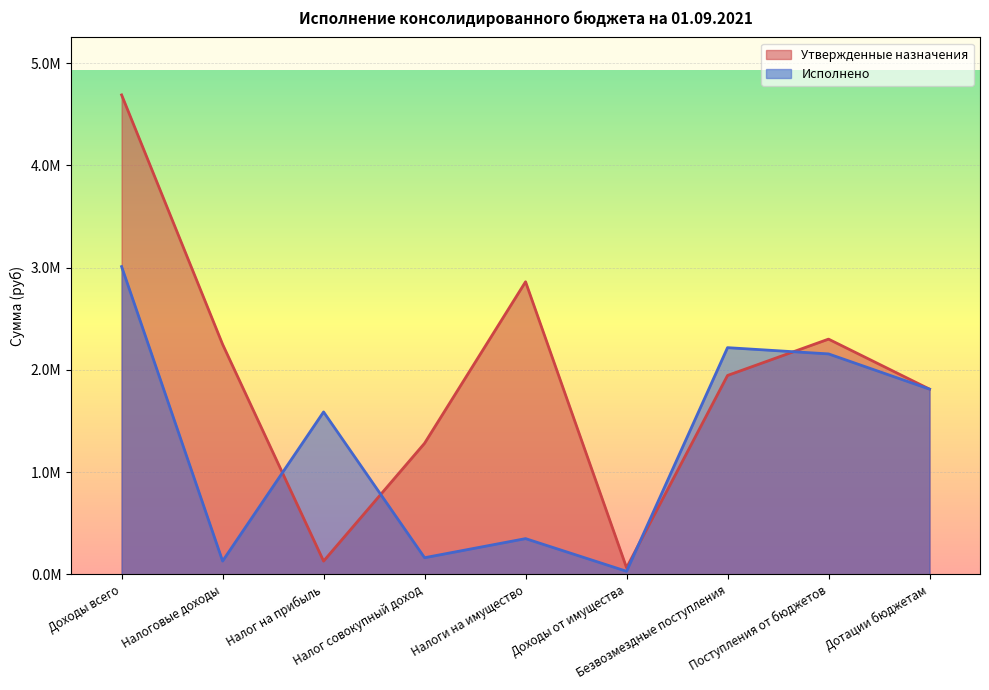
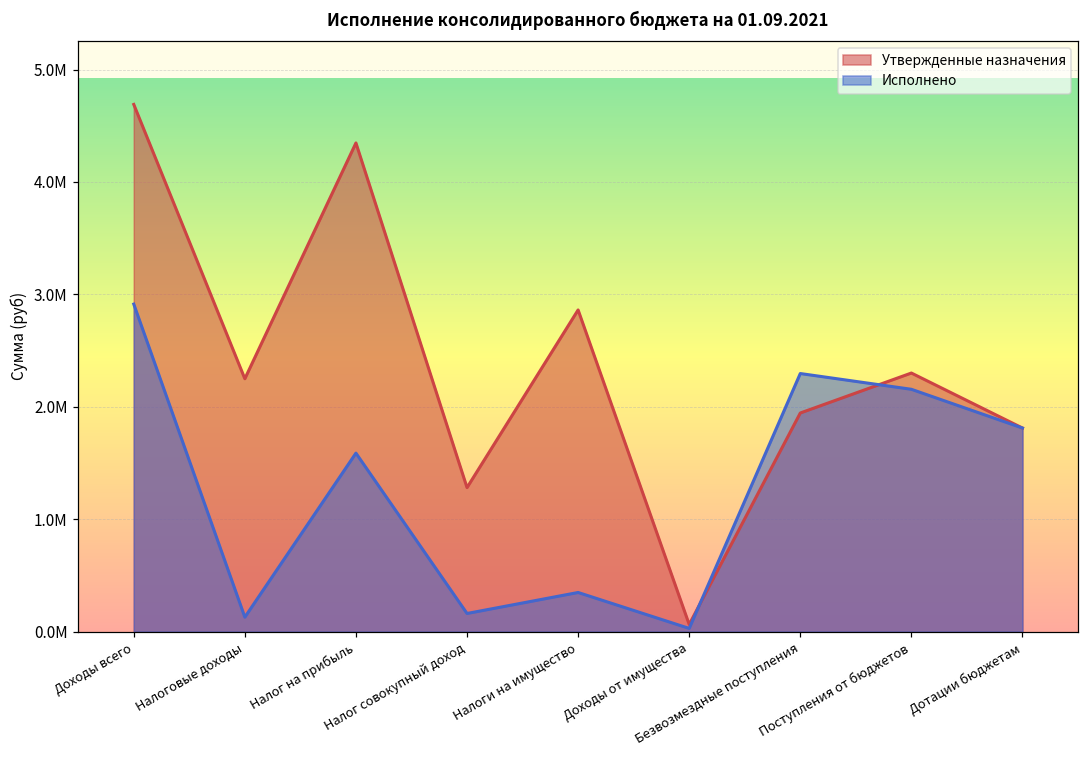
Исполнено, Доходы всего: 3010000 -> 2910000
Утвержденные назначения, Налог на прибыль: 130000 -> 4350000
Исполнено, Безвозмездные поступления: 2220000 -> 2300000
